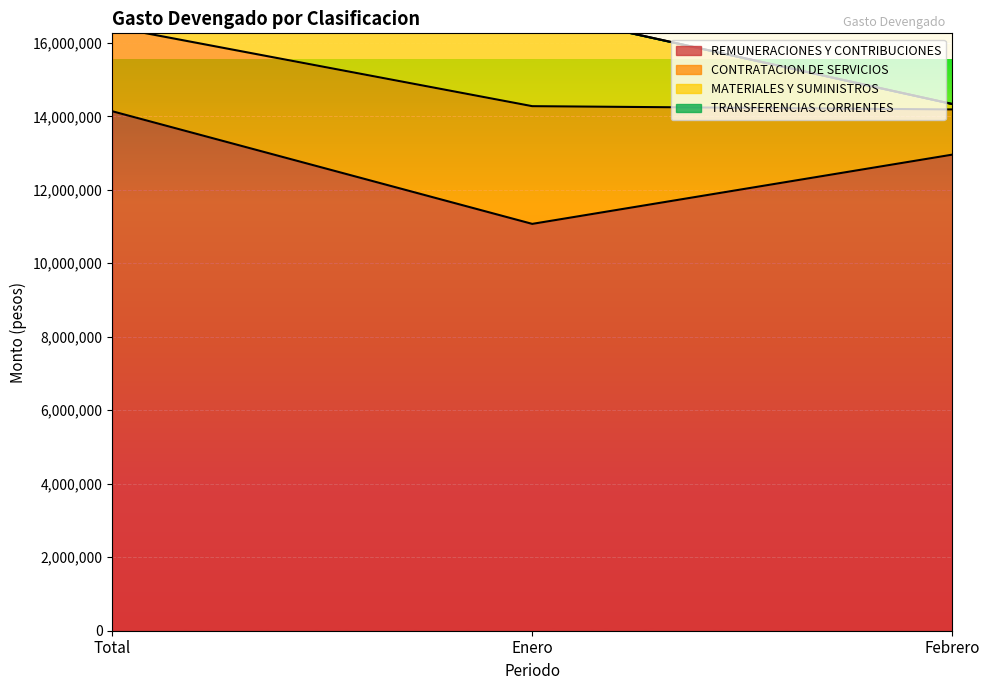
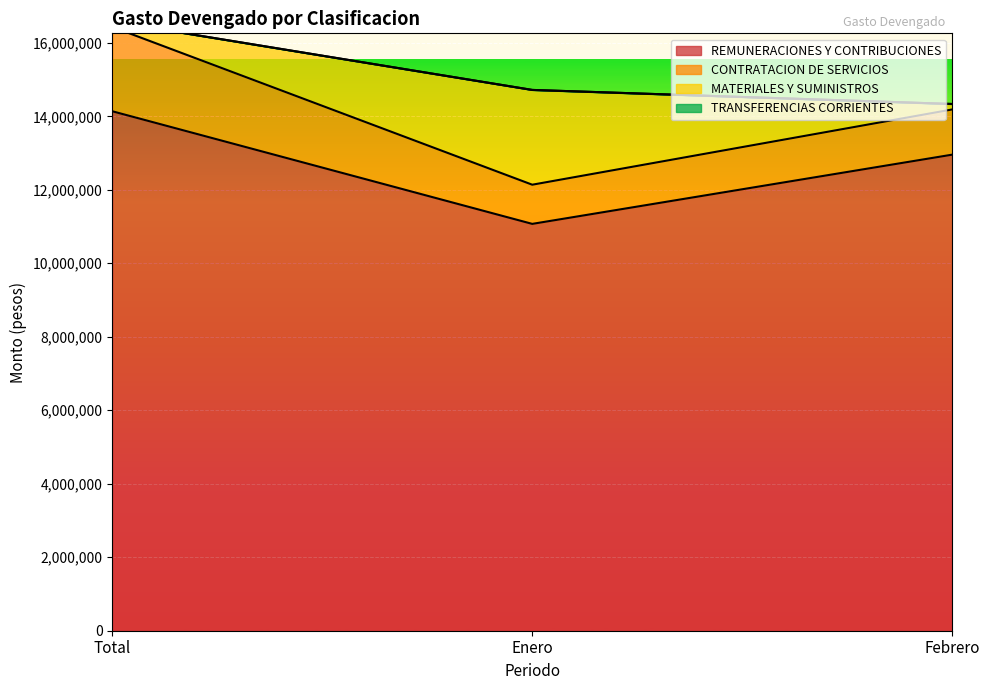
CONTRATACION DE SERVICIOS, Enero: 3,200,000 -> 1,100,000
